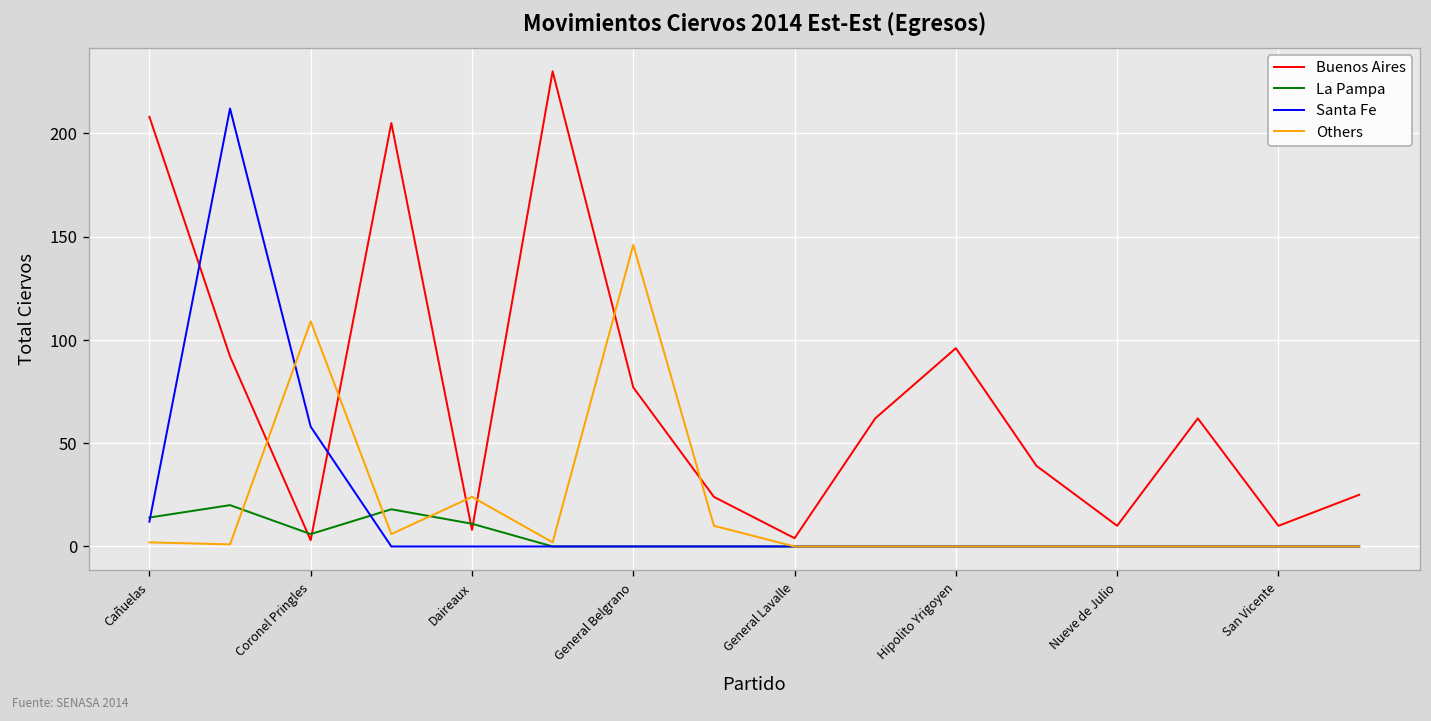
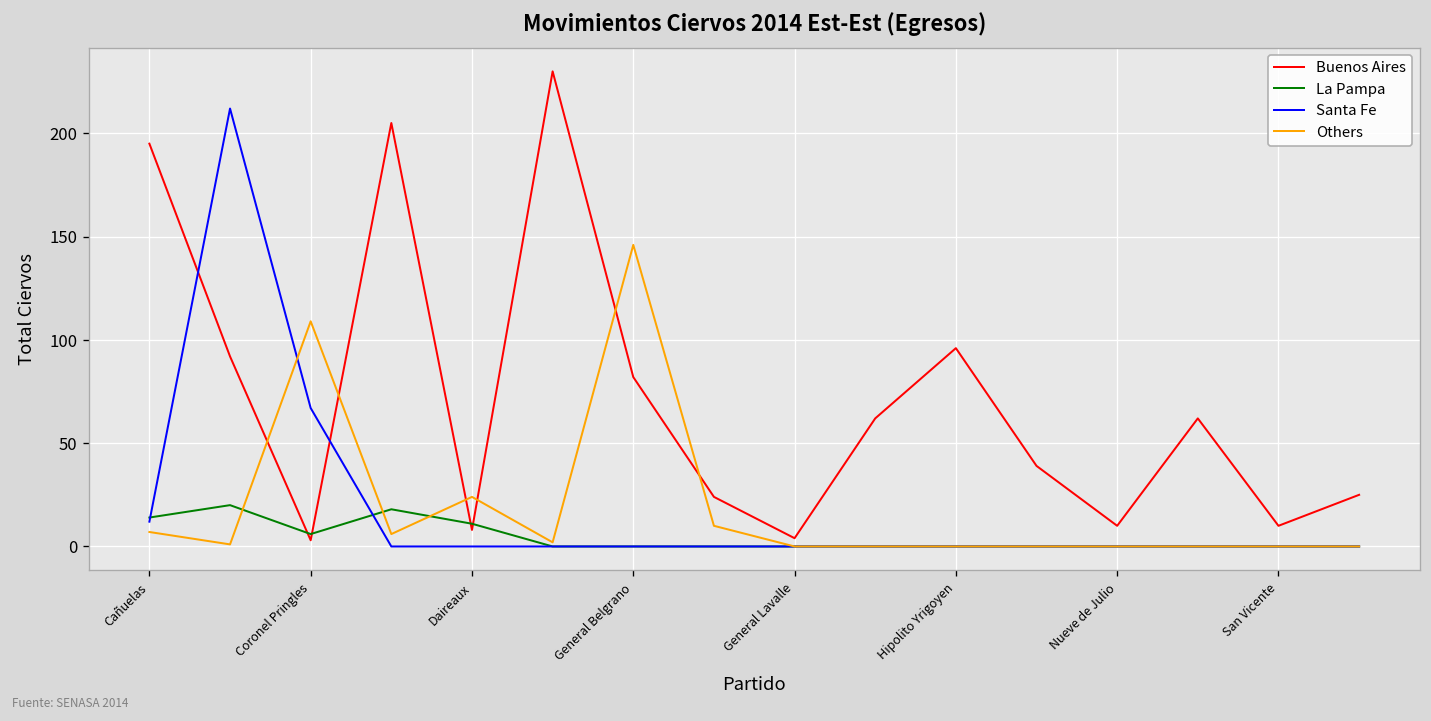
Buenos Aires, Cañuelas: 208 -> 195
Others, Cañuelas: 2 -> 7
Santa Fe, Coronel Pringles: 58 -> 67
Buenos Aires, General Belgrano: 77 -> 82
